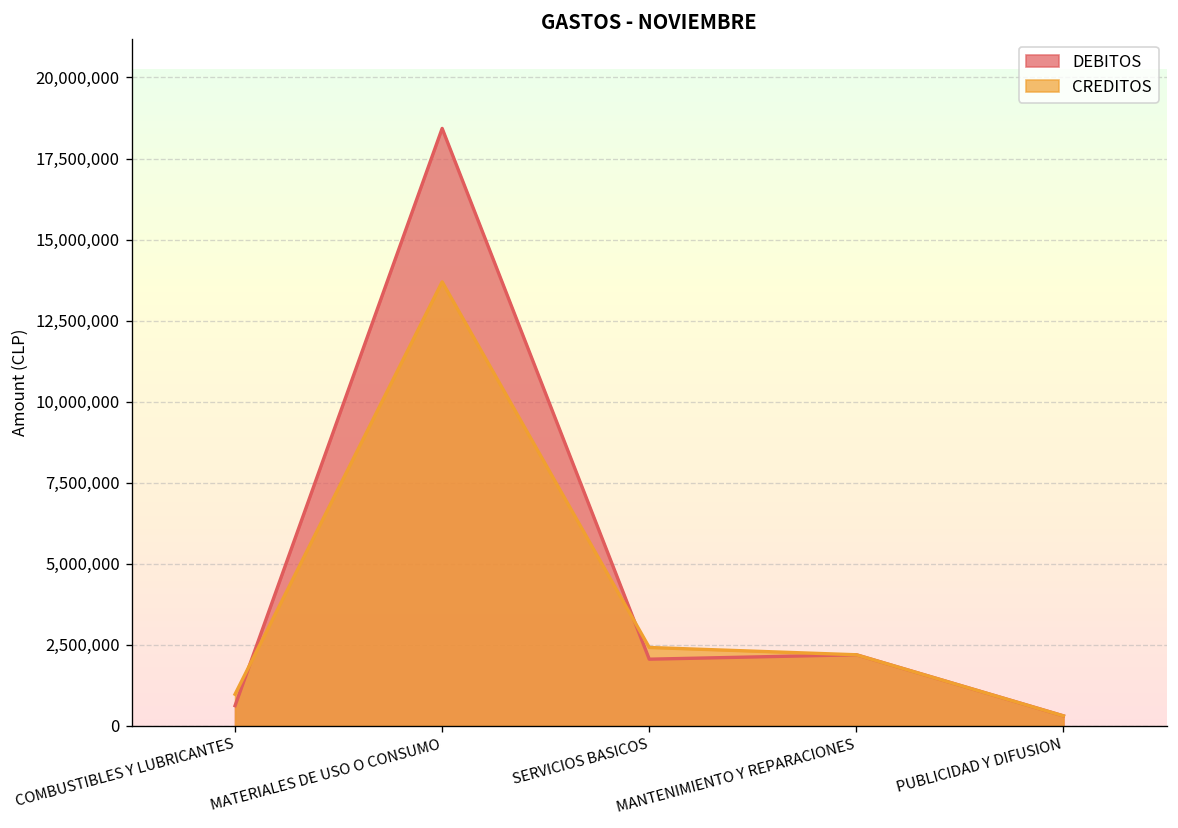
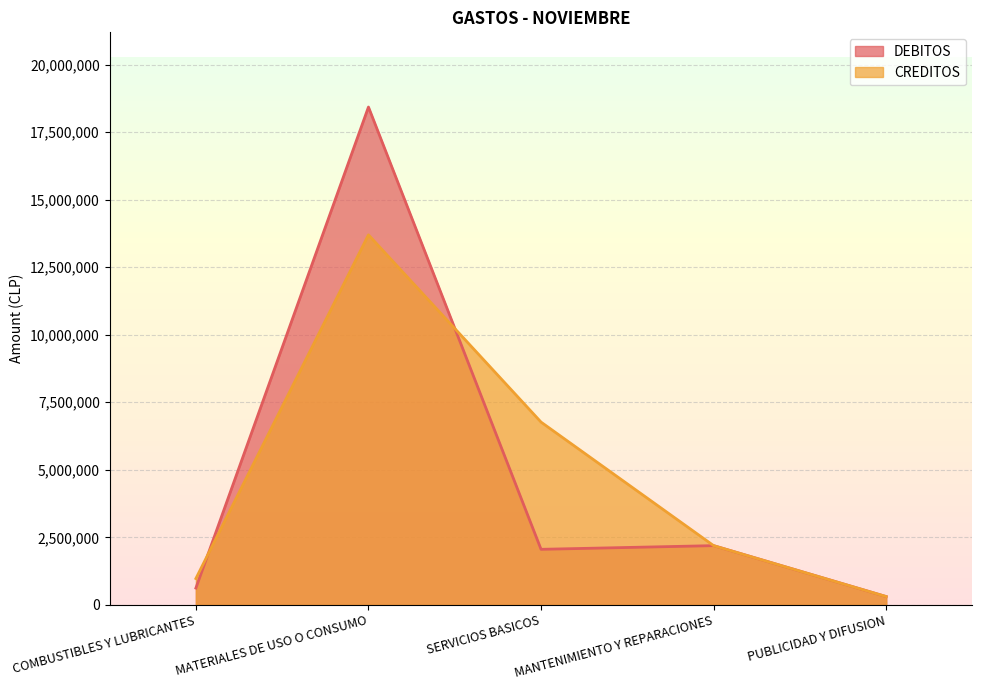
CREDITOS, SERVICIOS BASICOS: 2,400,000 -> 6,800,000
